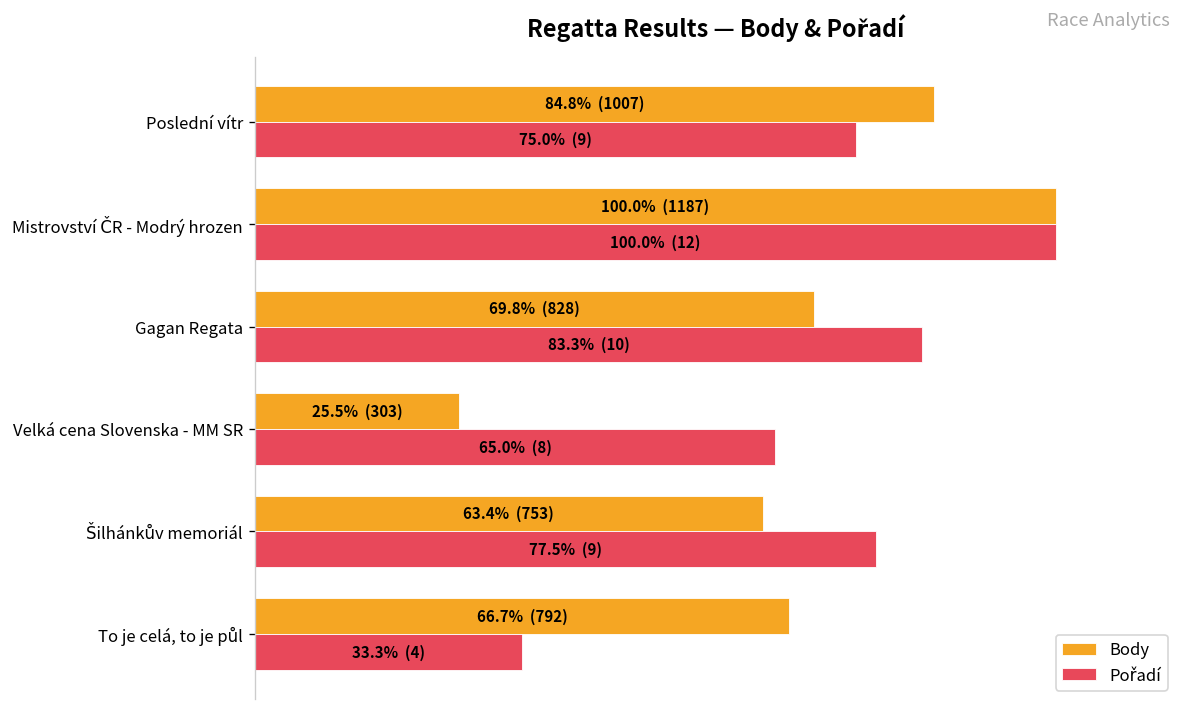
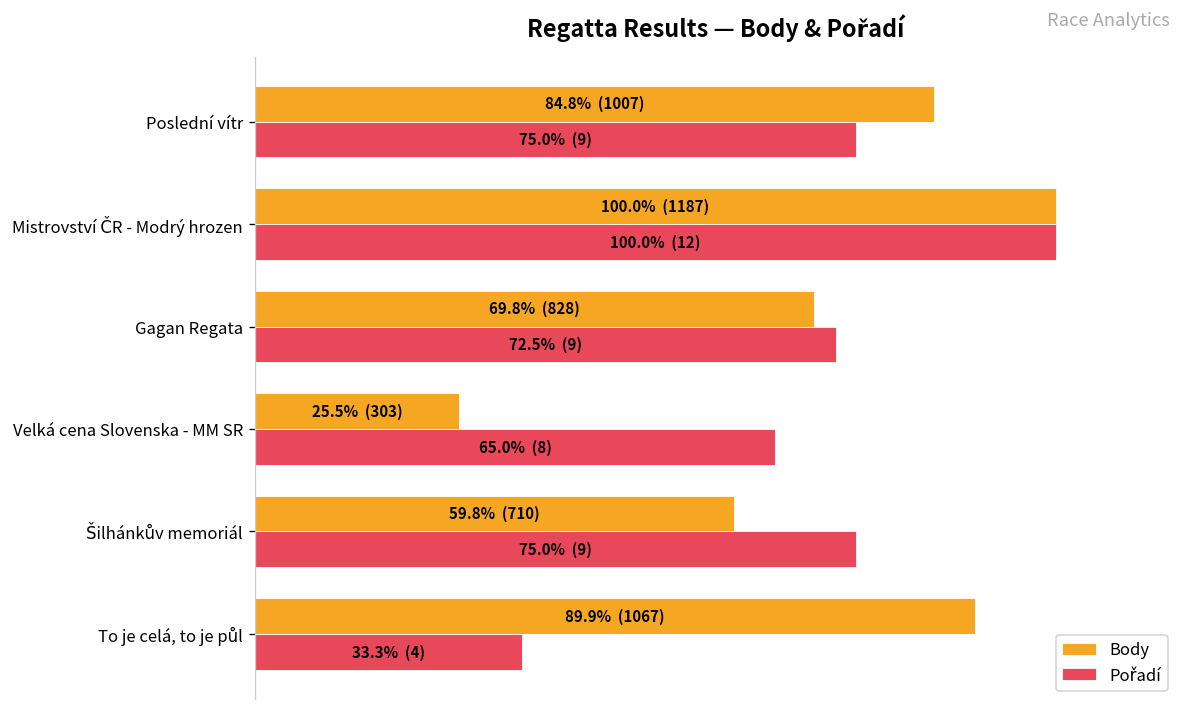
Pořadí, Gagan Regata: 83.3% (10) -> 72.5% (9)
Body, Šilhánkův memoriál: 63.4% (753) -> 59.8% (710)
Pořadí, Šilhánkův memoriál: 77.5% -> 75.0%
Body, To je celá, to je půl: 66.7% (792) -> 89.9% (1067)
